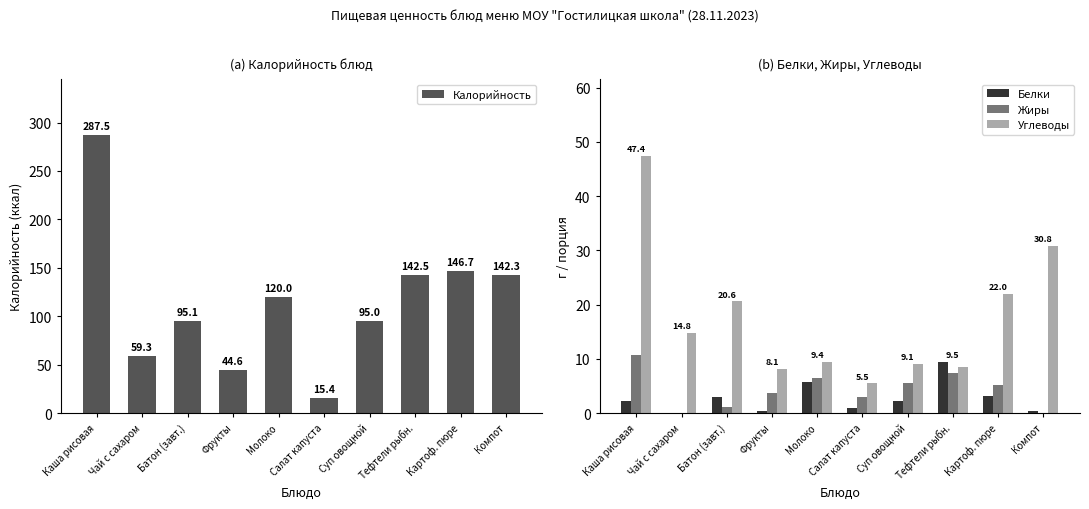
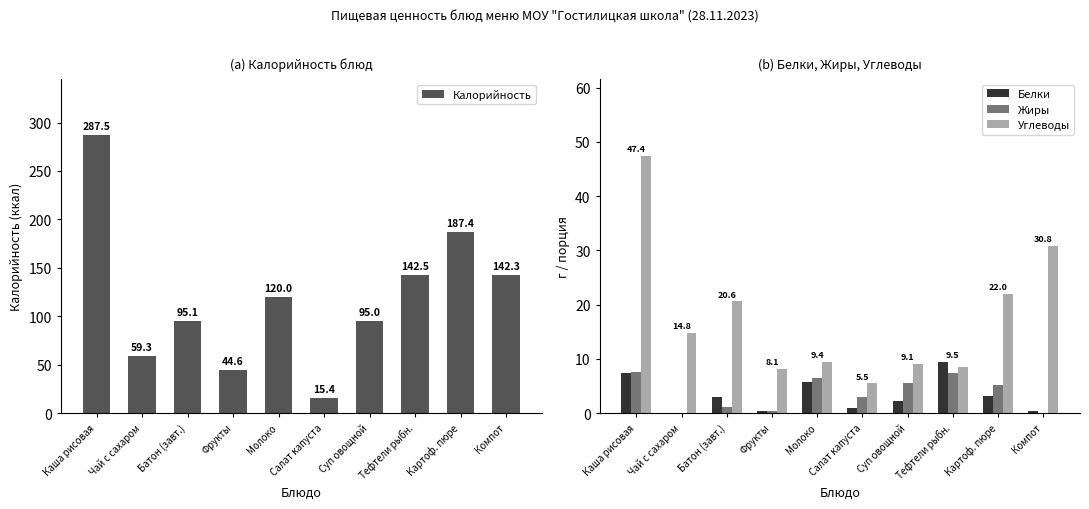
(a) Калорийность блюд, Картоф. пюре: 146.7 -> 187.4
(b) Белки, Жиры, Углеводы, Белки, Каша рисовая: 2 -> 7
(b) Белки, Жиры, Углеводы, Жиры, Каша рисовая: 11 -> 8
(b) Белки, Жиры, Углеводы, Жиры, Фрукты: 4 -> 0
